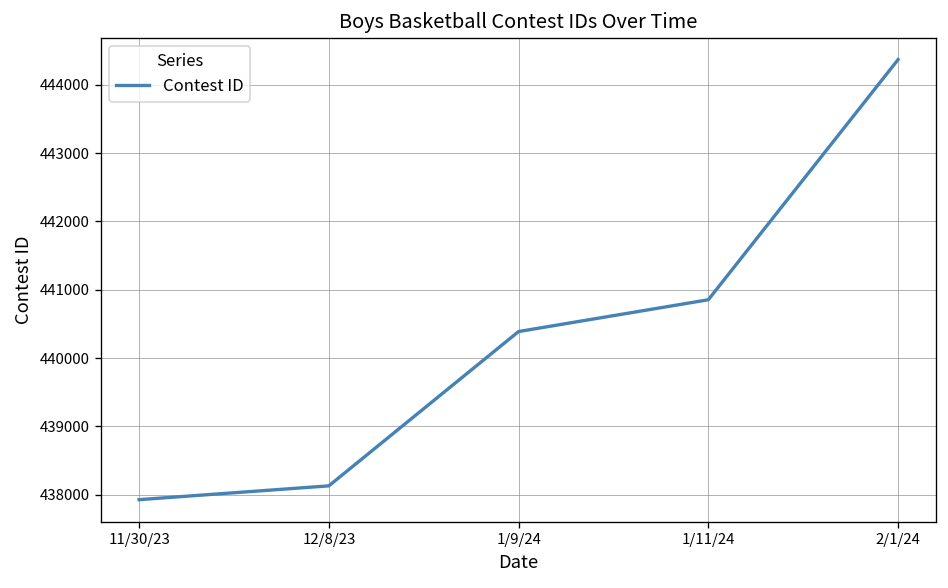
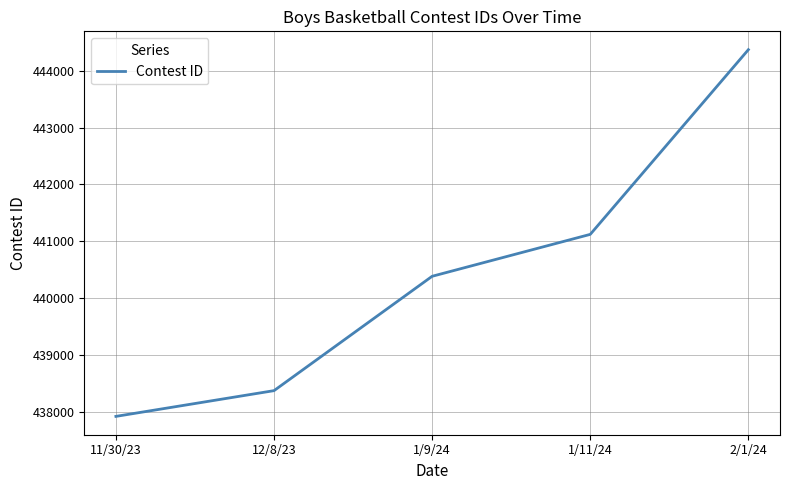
12/8/23: 438100 -> 438400
1/11/24: 440900 -> 441100
